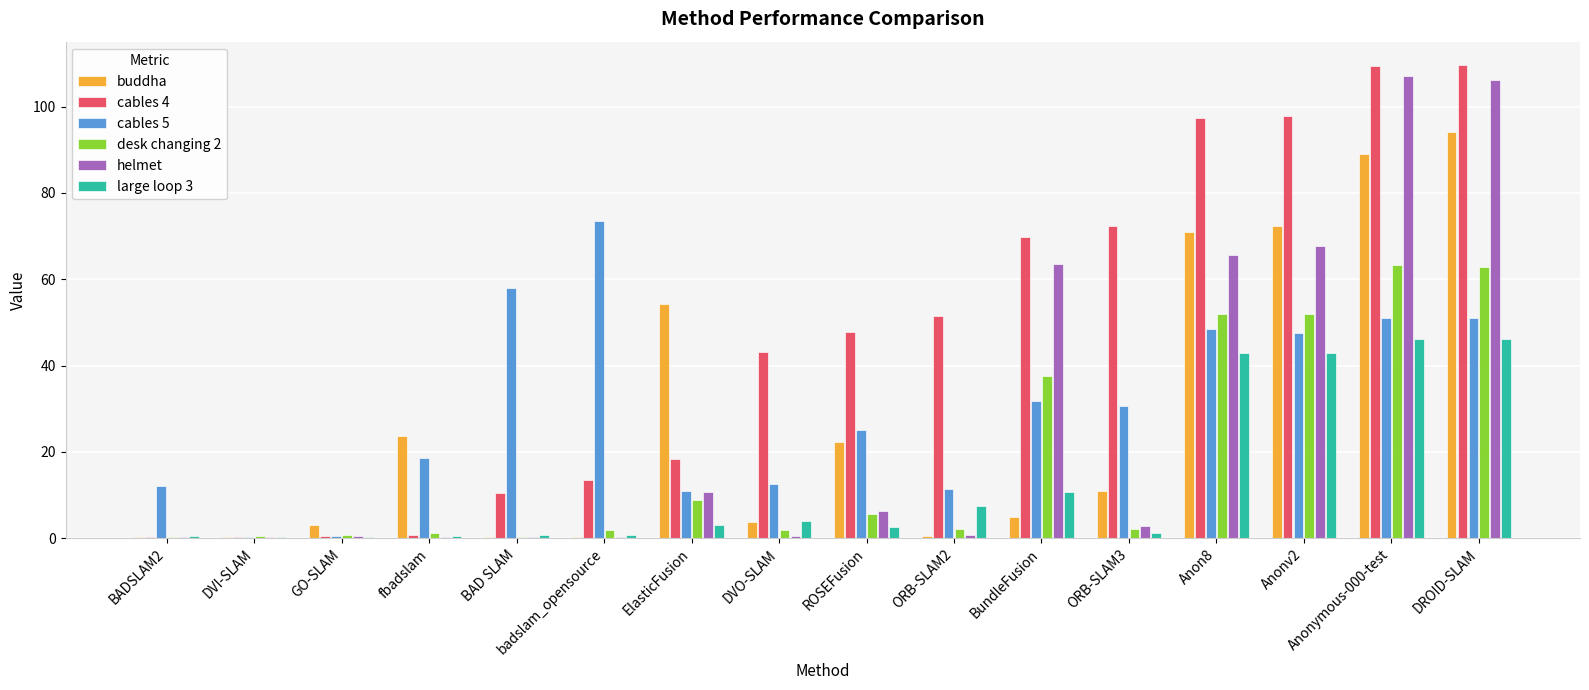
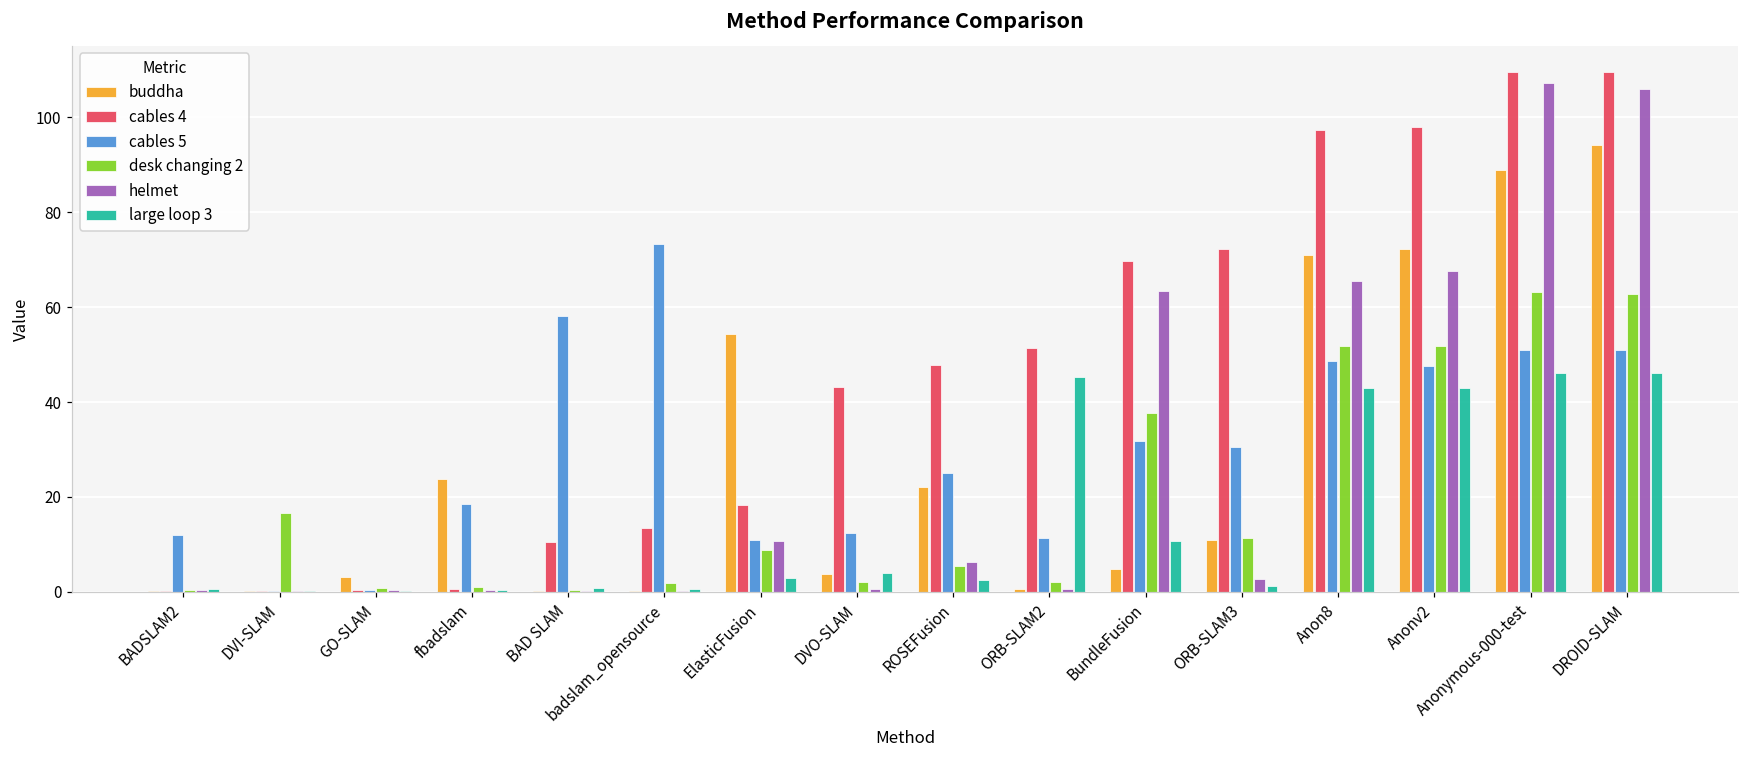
desk changing 2, DVI-SLAM: 1 -> 17
large loop 3, ORB-SLAM2: 8 -> 45
desk changing 2, ORB-SLAM3: 2 -> 11
